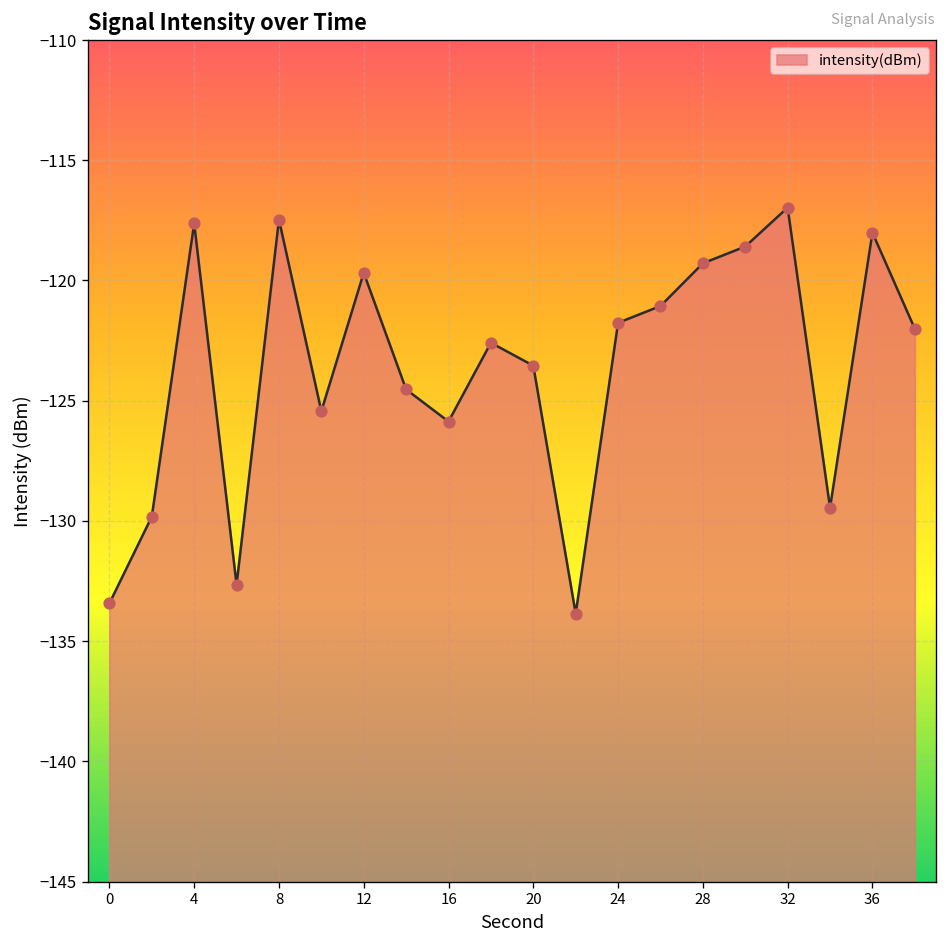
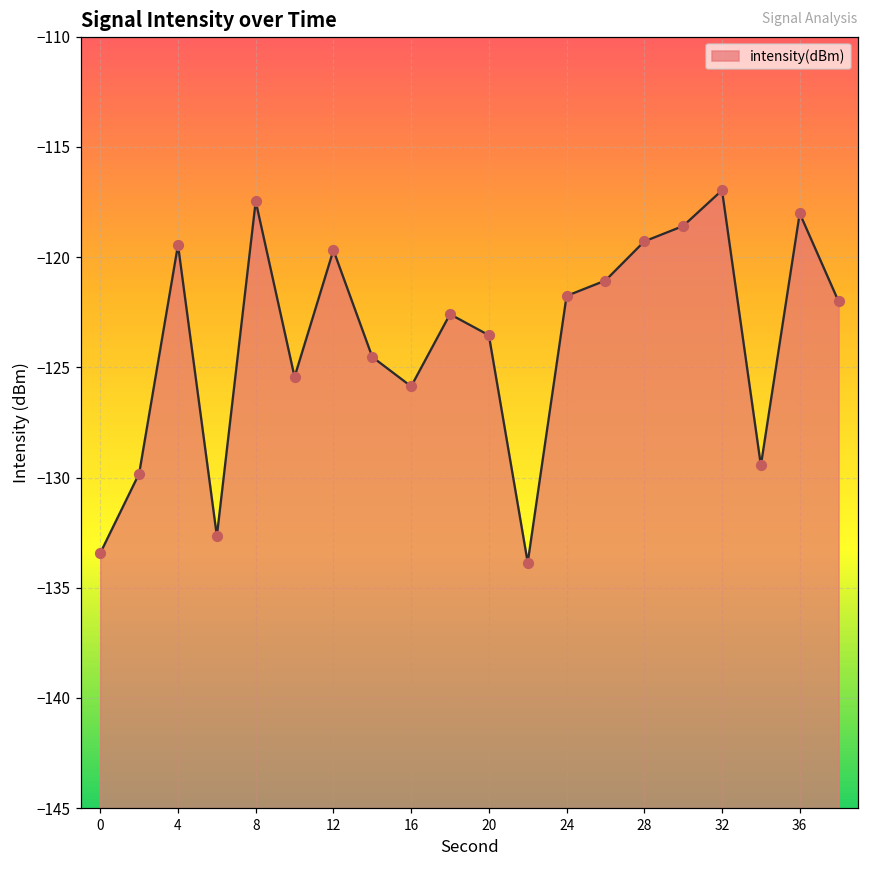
4: -117.6 -> -119.4
